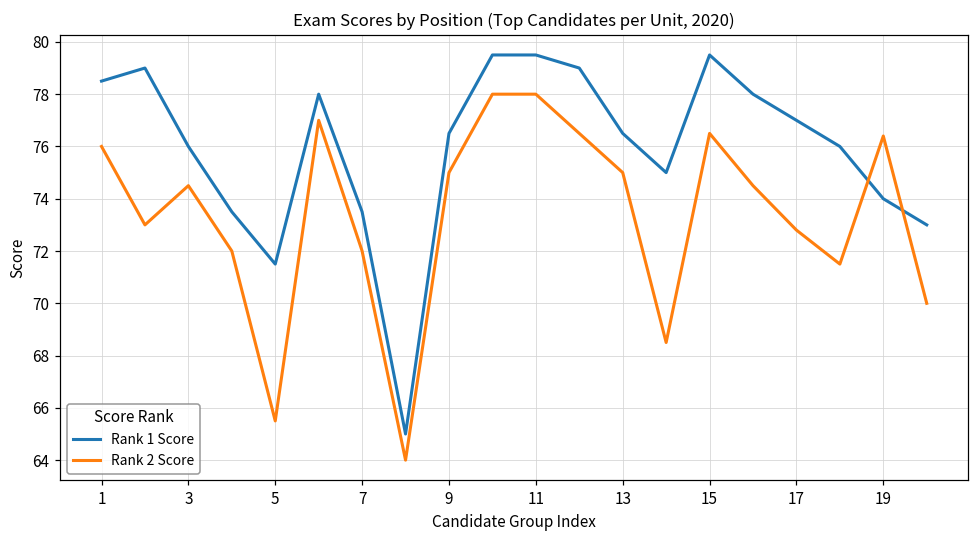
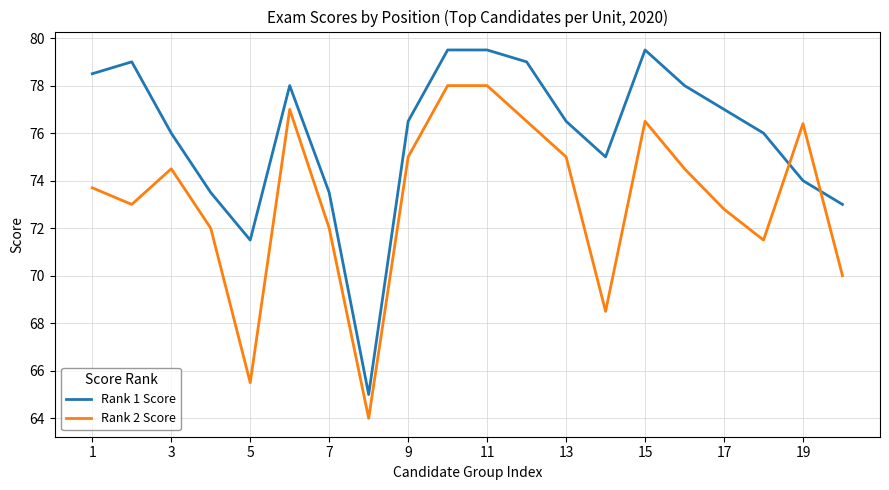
Rank 2 Score, 1: 76.0 -> 73.7
